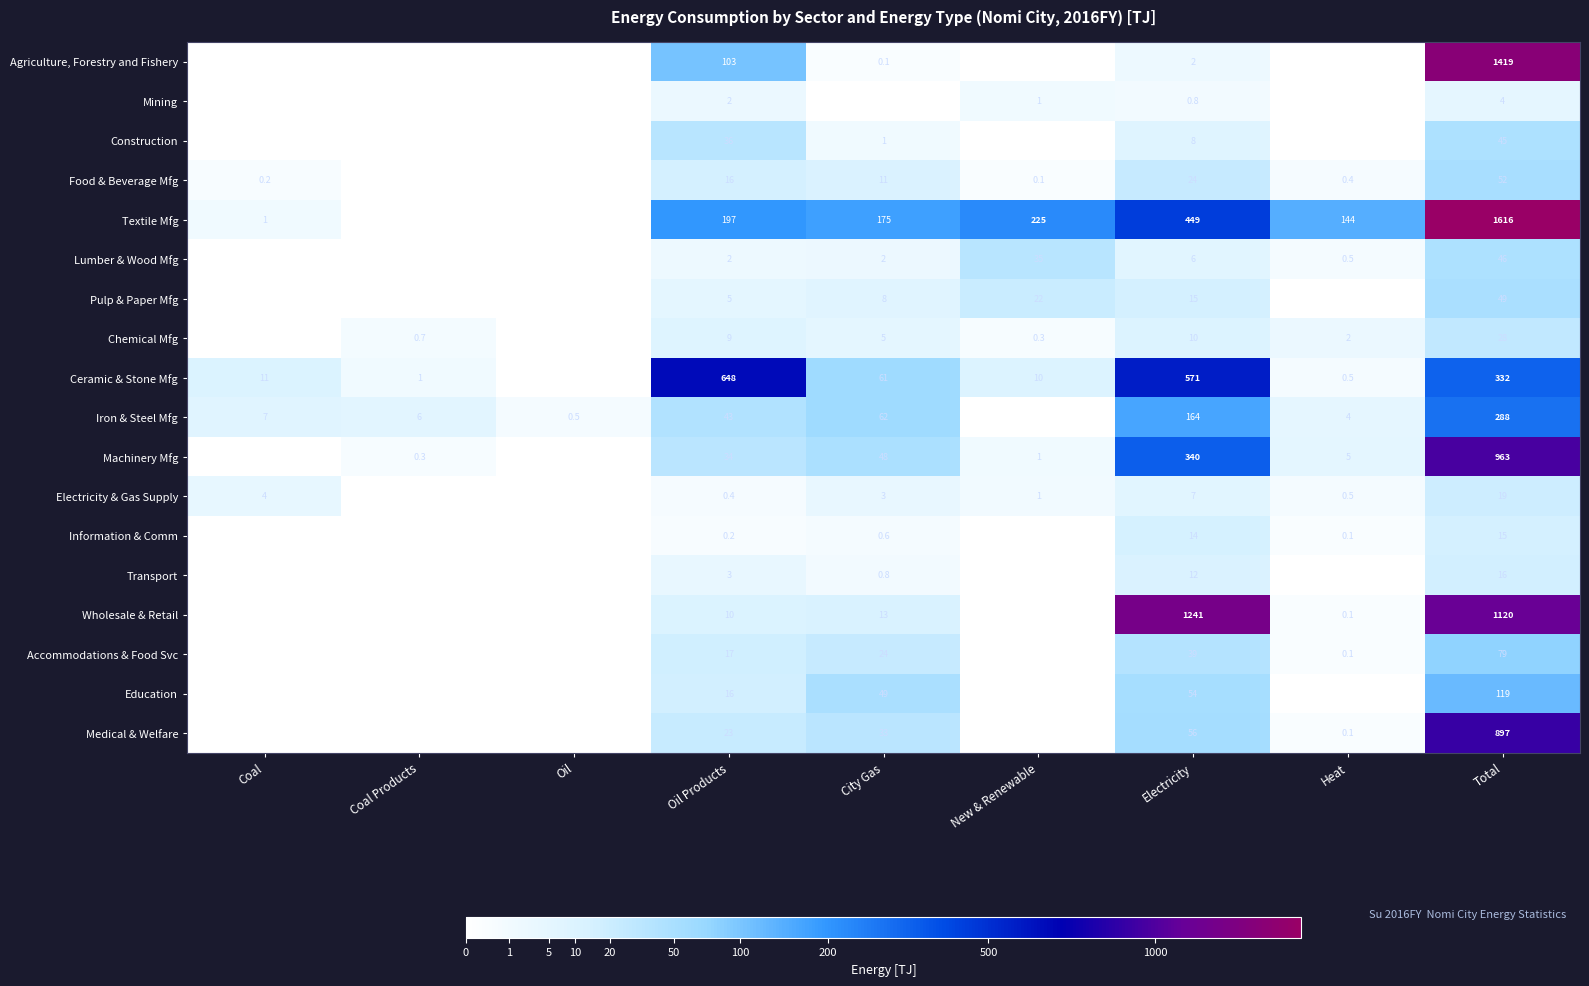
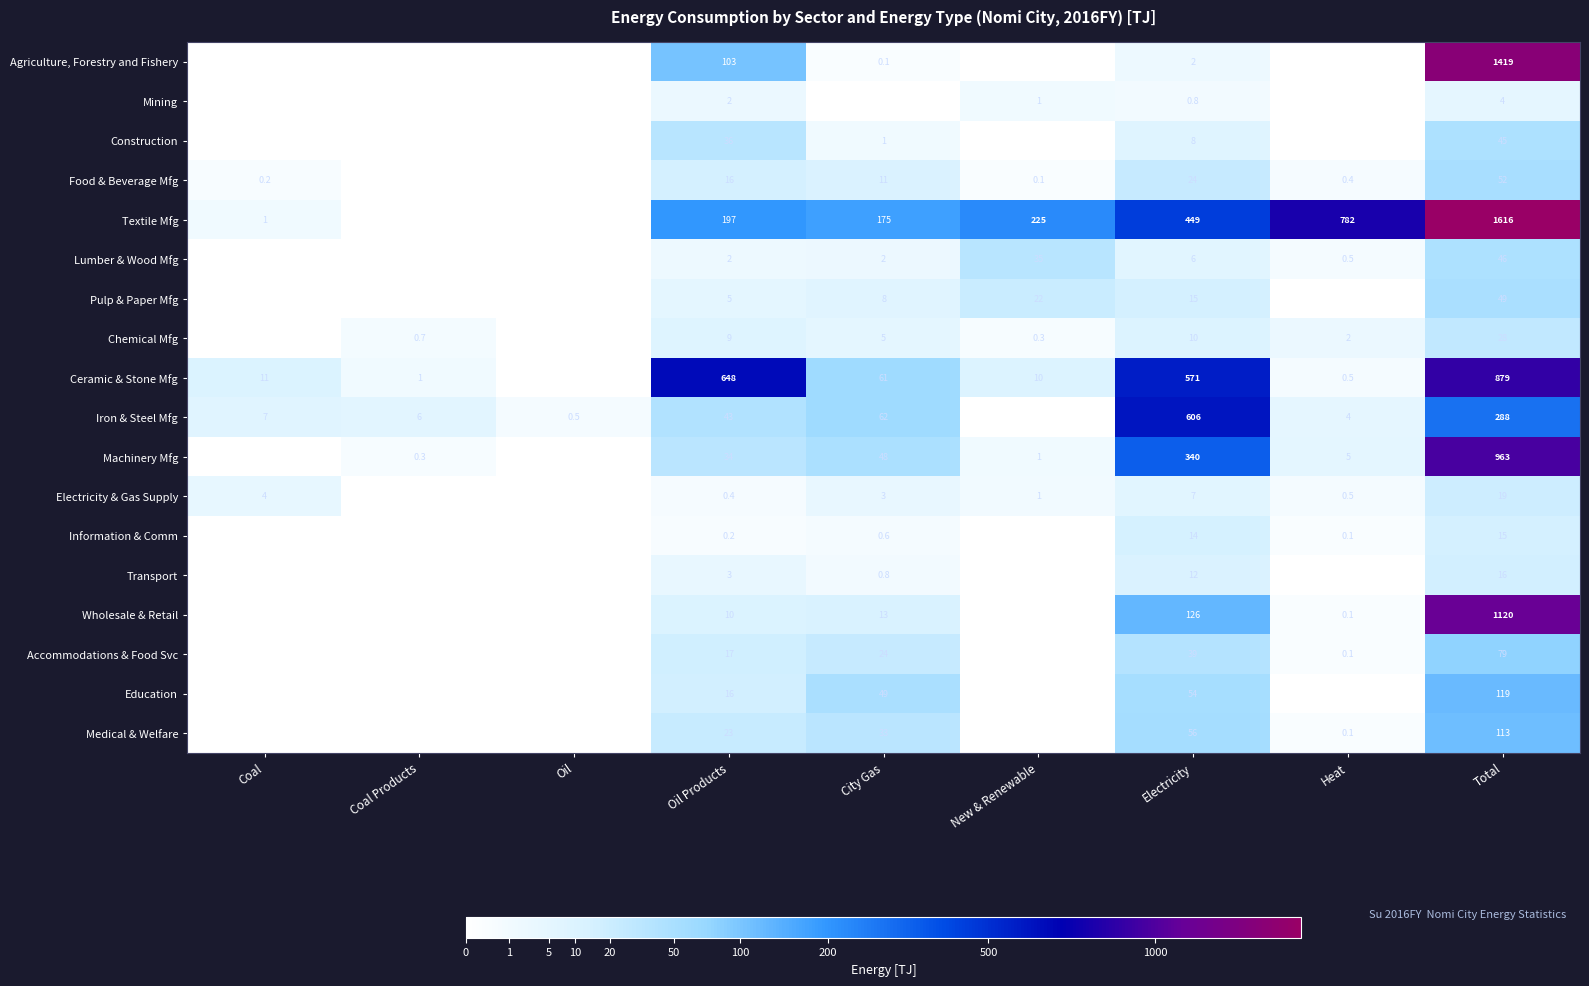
Textile Mfg, Heat: 144 -> 782
Ceramic & Stone Mfg, Total: 332 -> 879
Iron & Steel Mfg, Electricity: 164 -> 606
Wholesale & Retail, Electricity: 1241 -> 126
Medical & Welfare, Total: 897 -> 113
